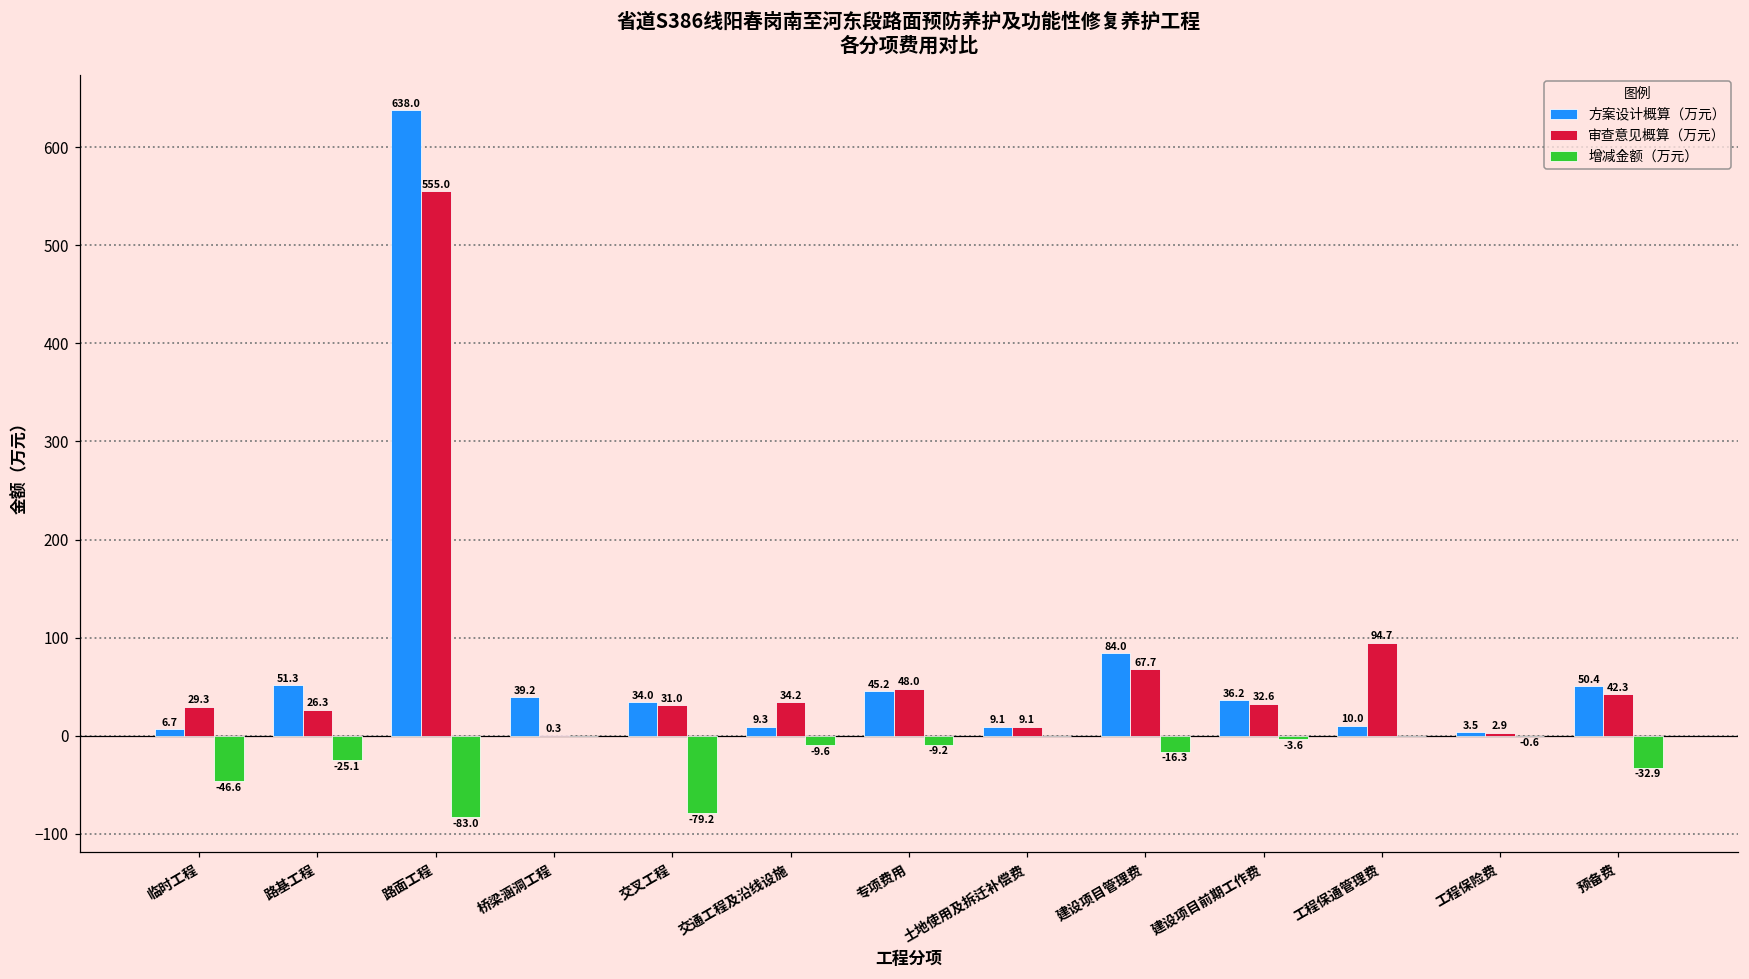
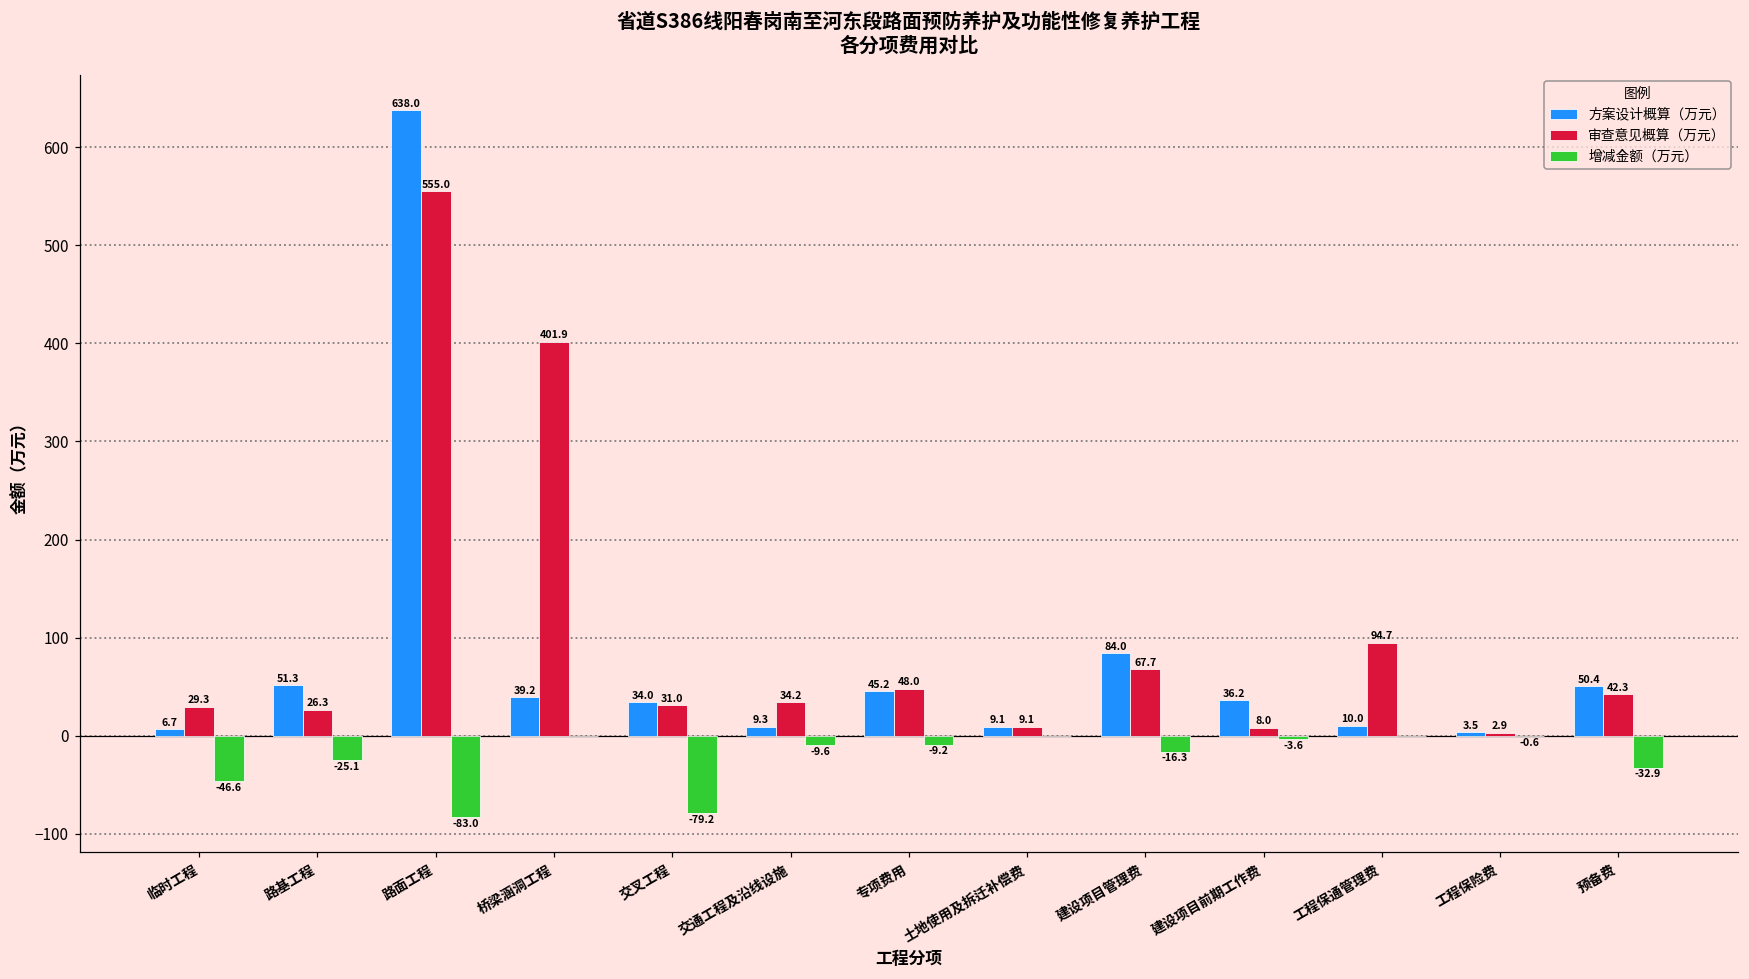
审查意见概算（万元）, 桥梁涵洞工程: 0.3 -> 401.9
审查意见概算（万元）, 建设项目前期工作费: 32.6 -> 8.0
